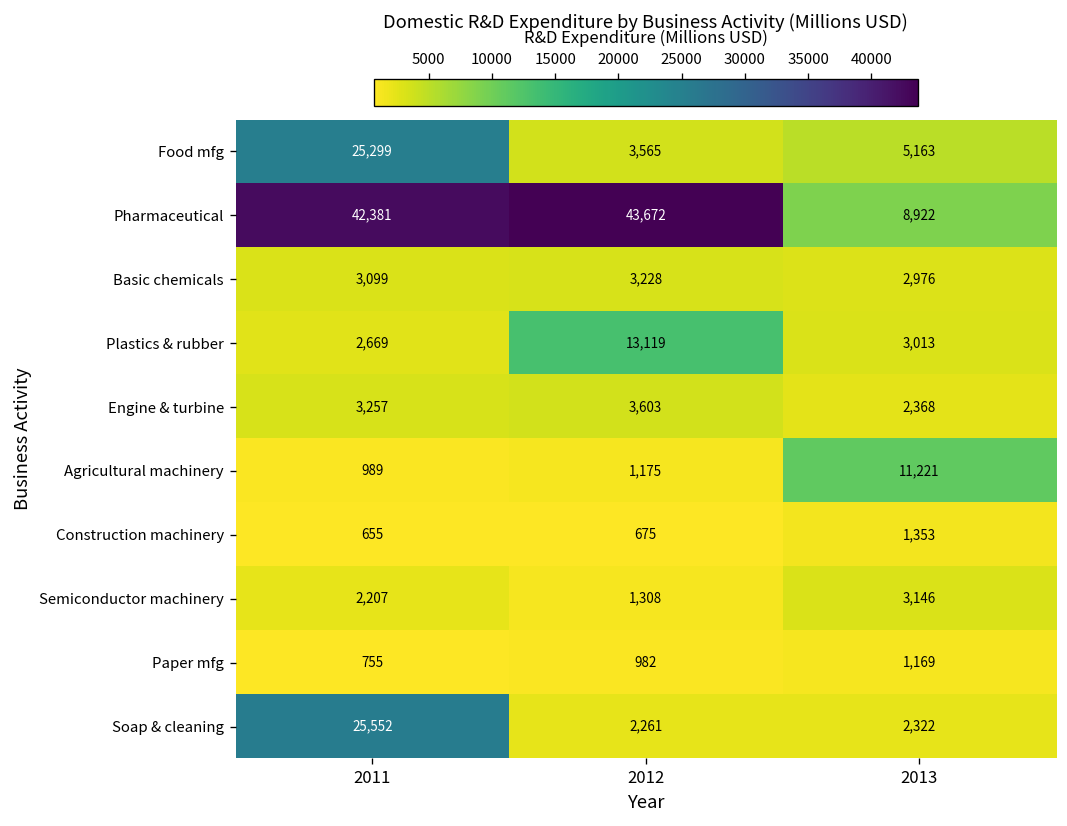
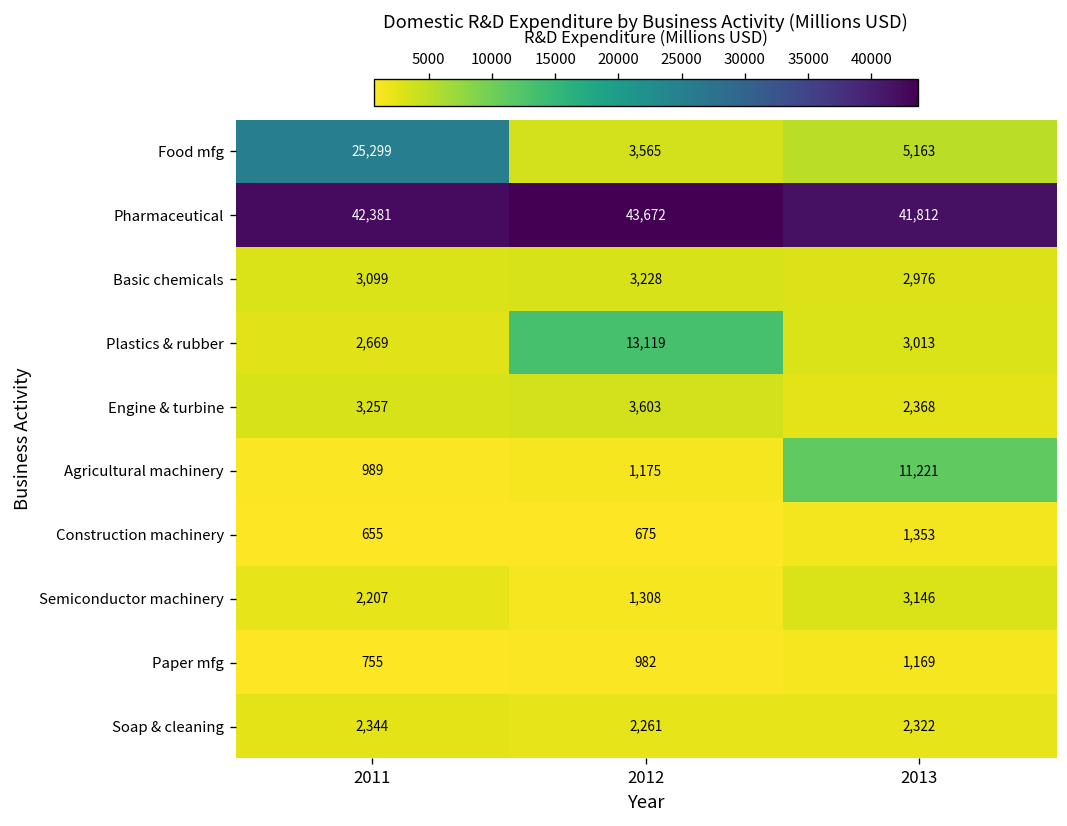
Pharmaceutical, 2013: 8,922 -> 41,812
Soap & cleaning, 2011: 25,552 -> 2,344
